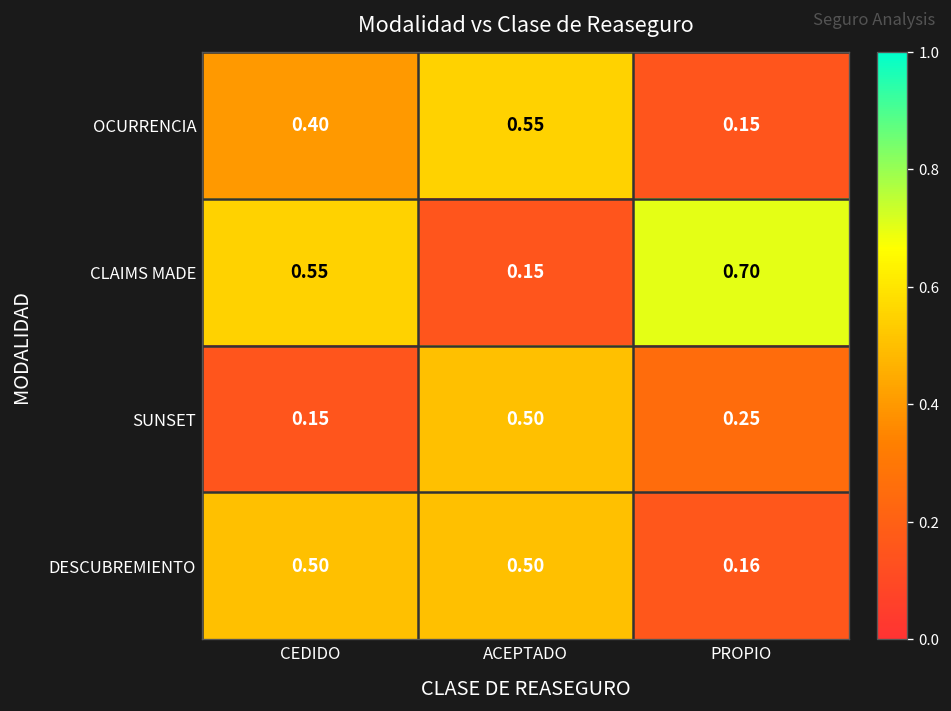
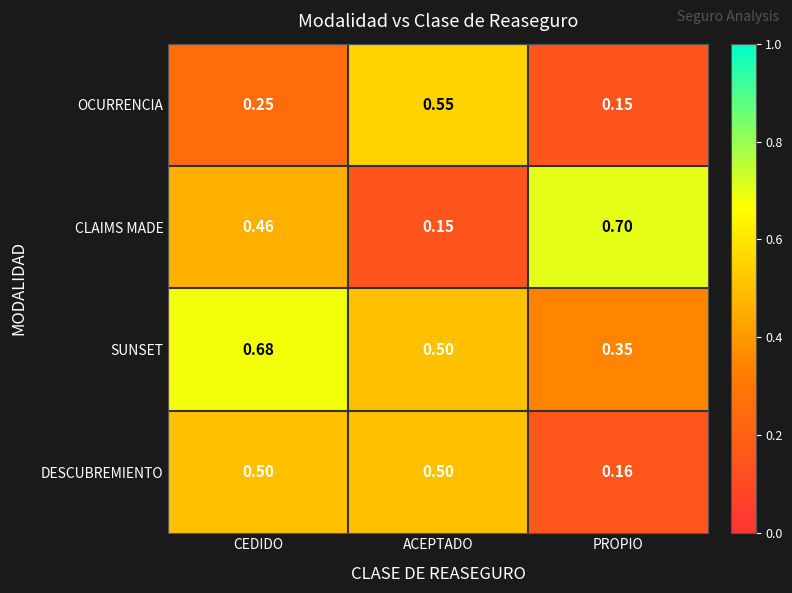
OCURRENCIA, CEDIDO: 0.40 -> 0.25
CLAIMS MADE, CEDIDO: 0.55 -> 0.46
SUNSET, CEDIDO: 0.15 -> 0.68
SUNSET, PROPIO: 0.25 -> 0.35
